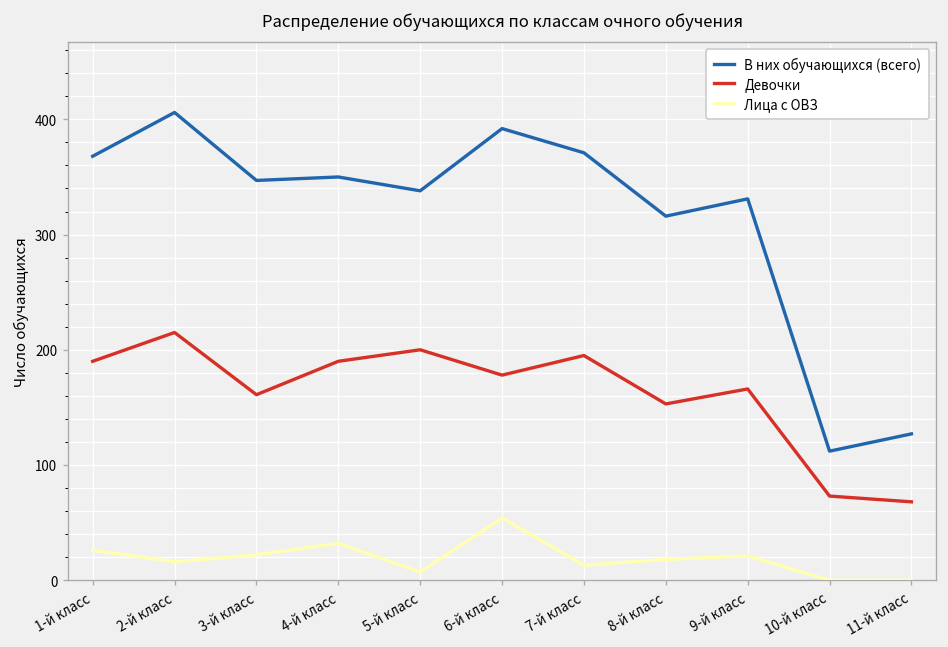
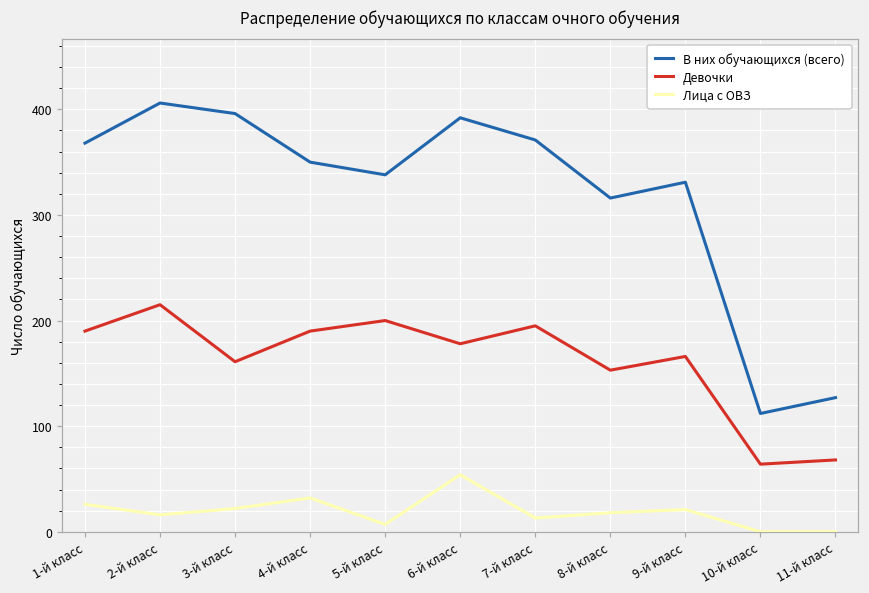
В них обучающихся (всего), 3-й класс: 350 -> 400
Девочки, 10-й класс: 70 -> 60
